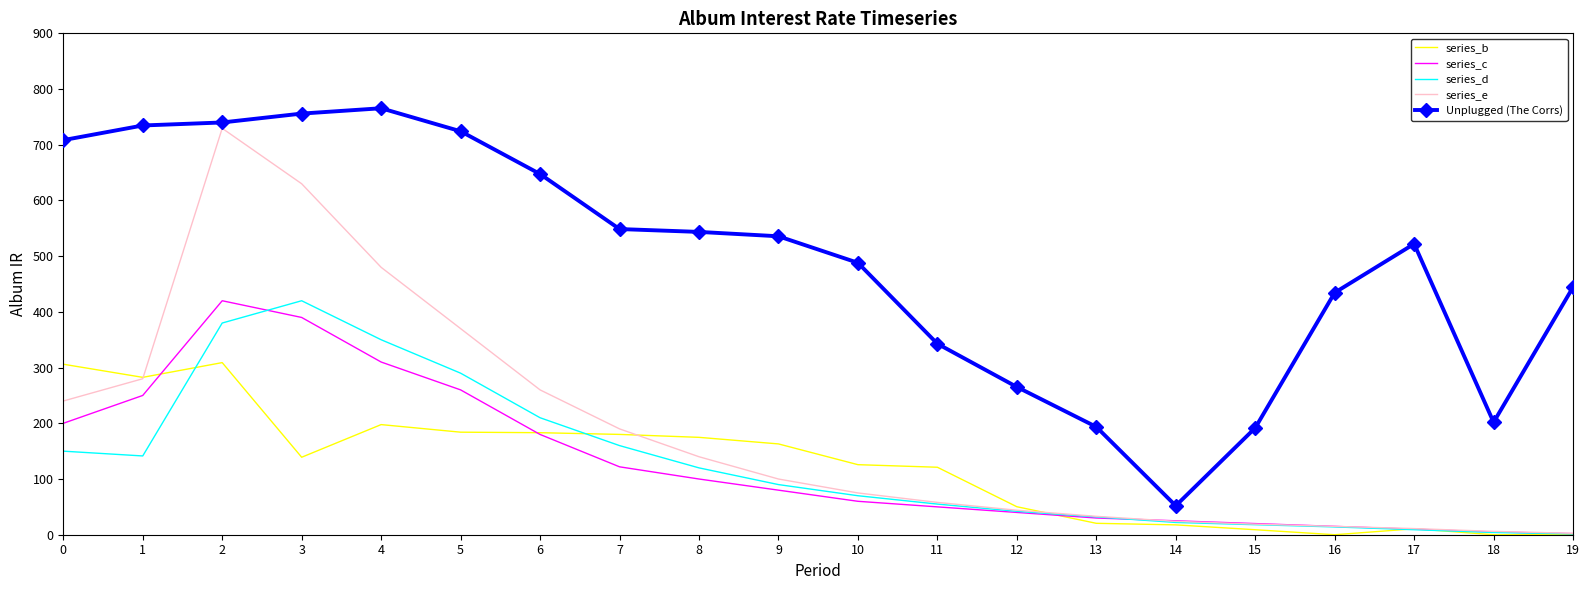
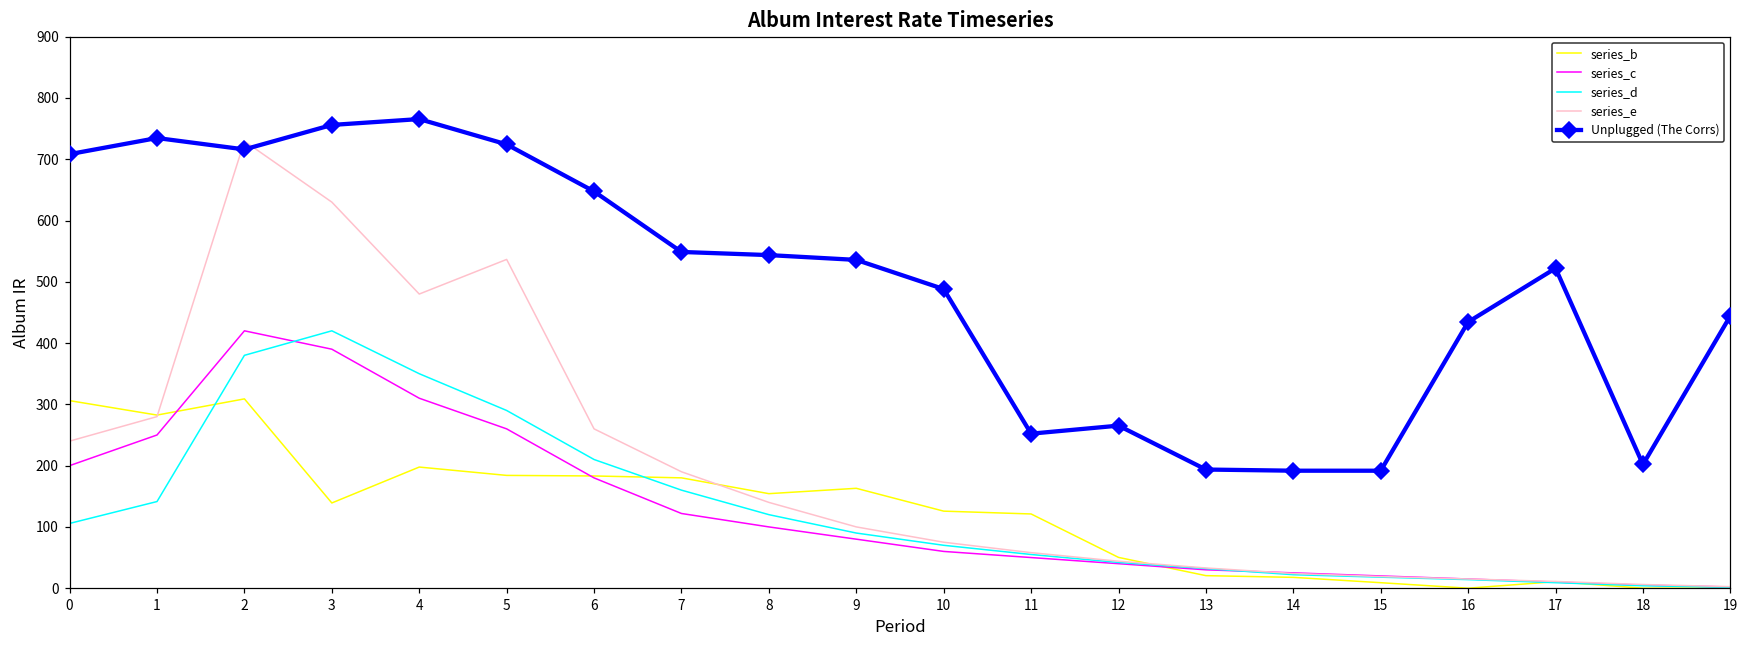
series_d, 0: 150 -> 110
Unplugged (The Corrs), 2: 740 -> 720
series_e, 5: 370 -> 540
series_b, 8: 170 -> 150
Unplugged (The Corrs), 11: 340 -> 250
Unplugged (The Corrs), 14: 50 -> 190
